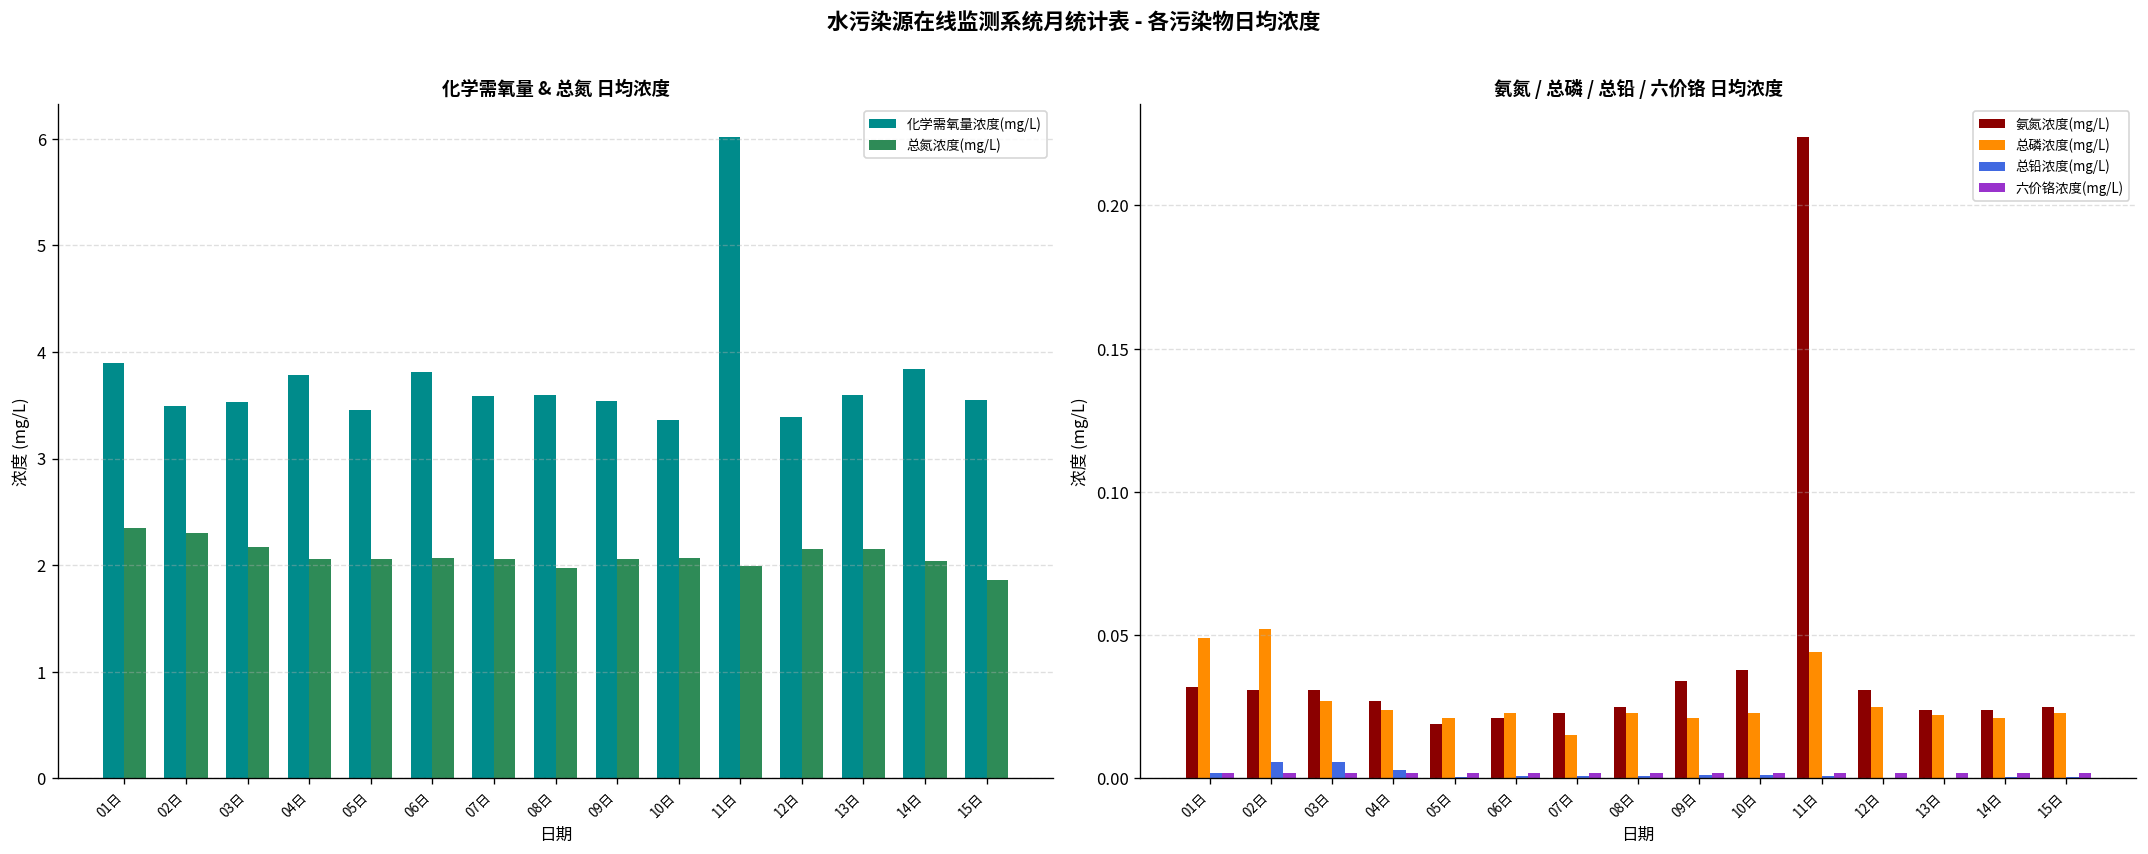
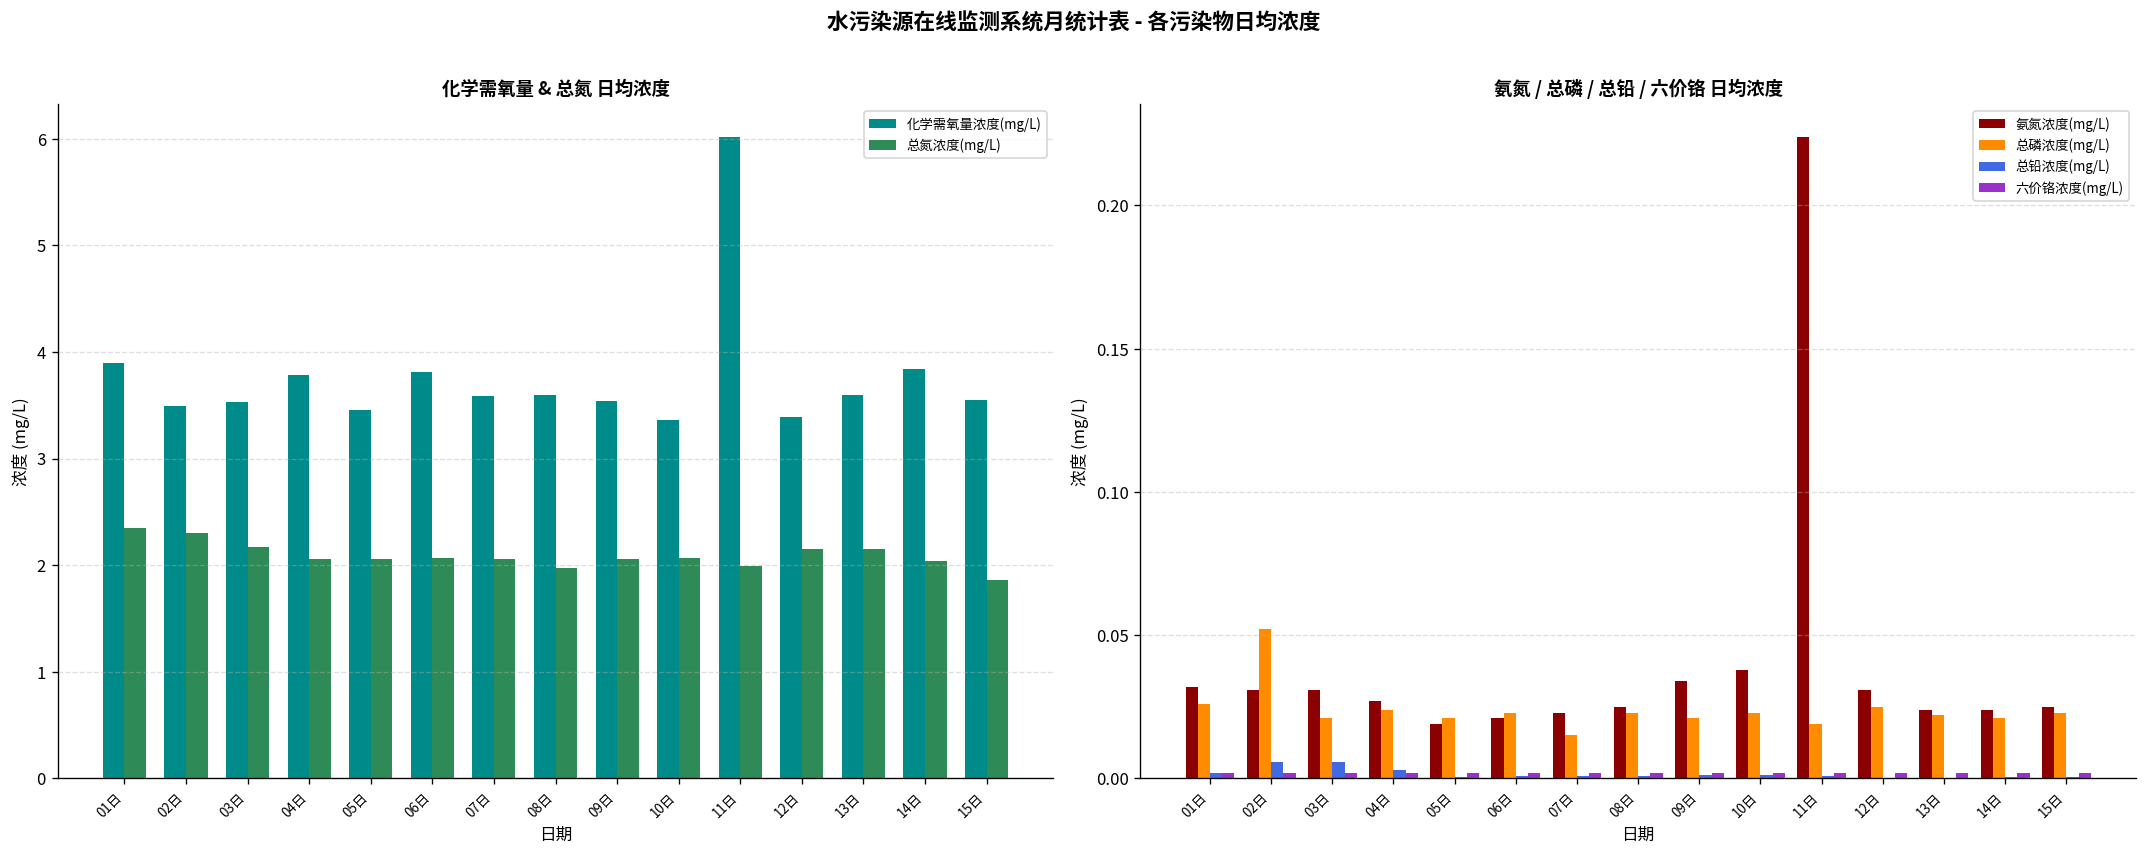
氨氮 / 总磷 / 总铅 / 六价铬 日均浓度, 总磷浓度(mg/L), 01日: 0.049 -> 0.026
氨氮 / 总磷 / 总铅 / 六价铬 日均浓度, 总磷浓度(mg/L), 03日: 0.027 -> 0.021
氨氮 / 总磷 / 总铅 / 六价铬 日均浓度, 总磷浓度(mg/L), 11日: 0.044 -> 0.019
